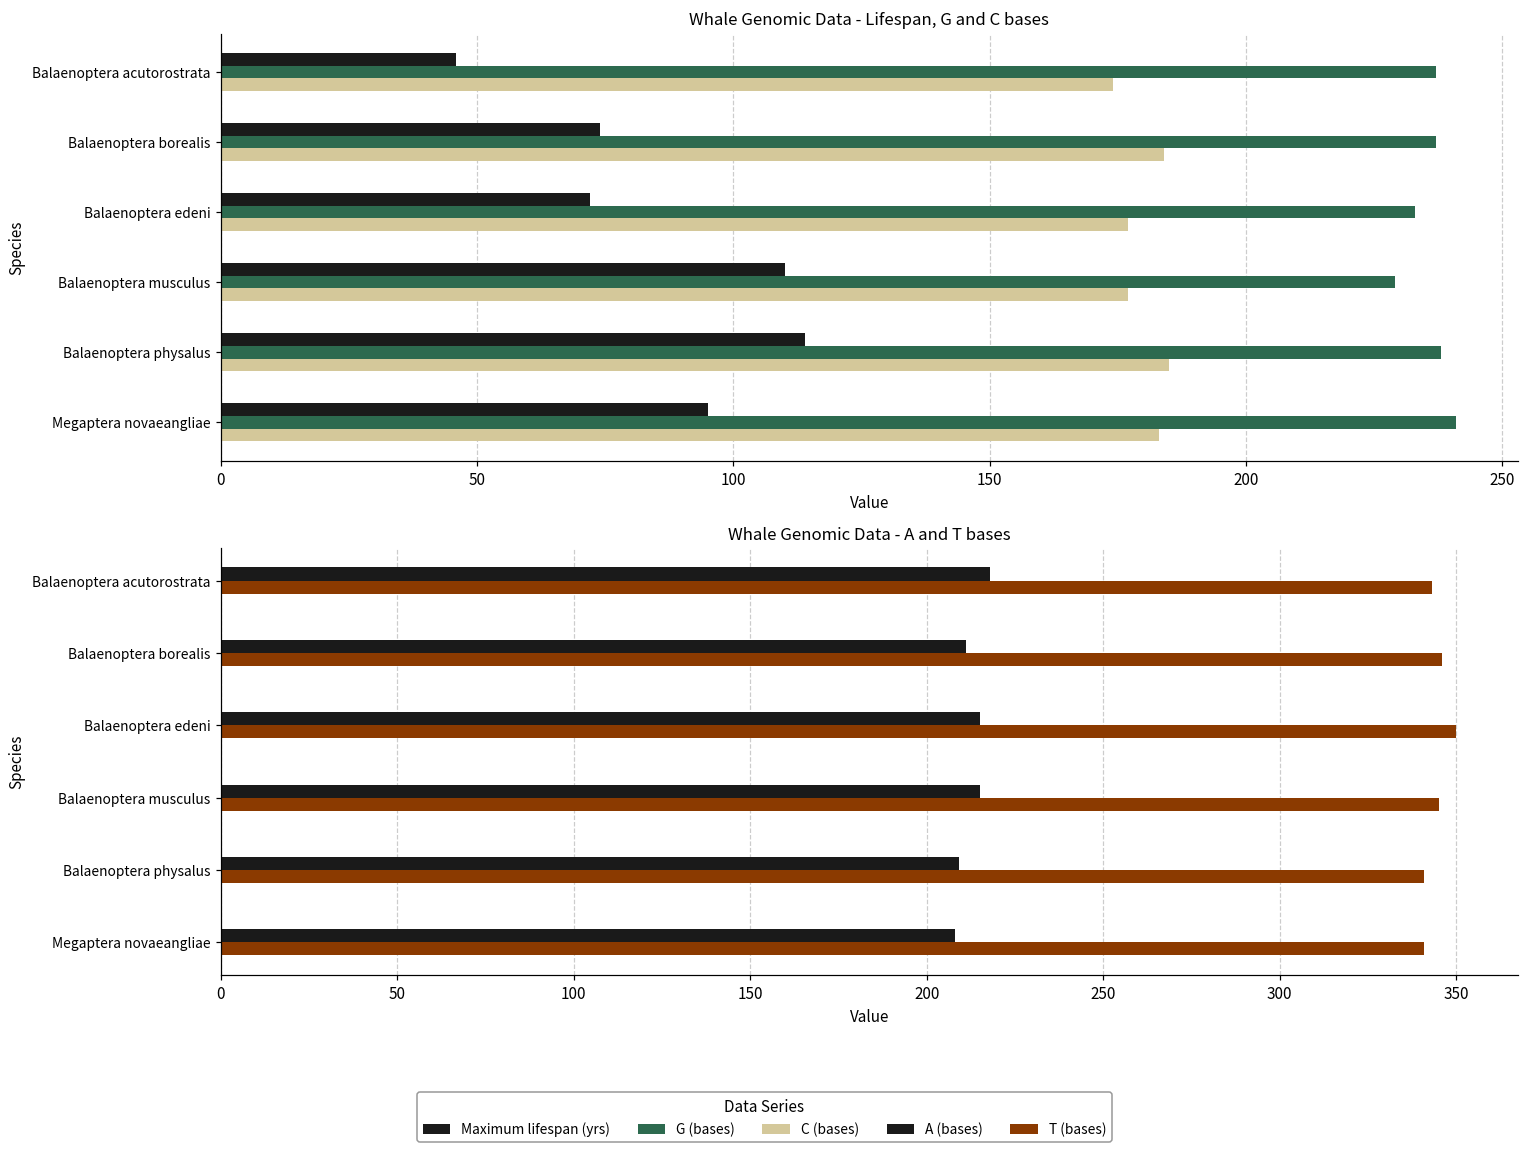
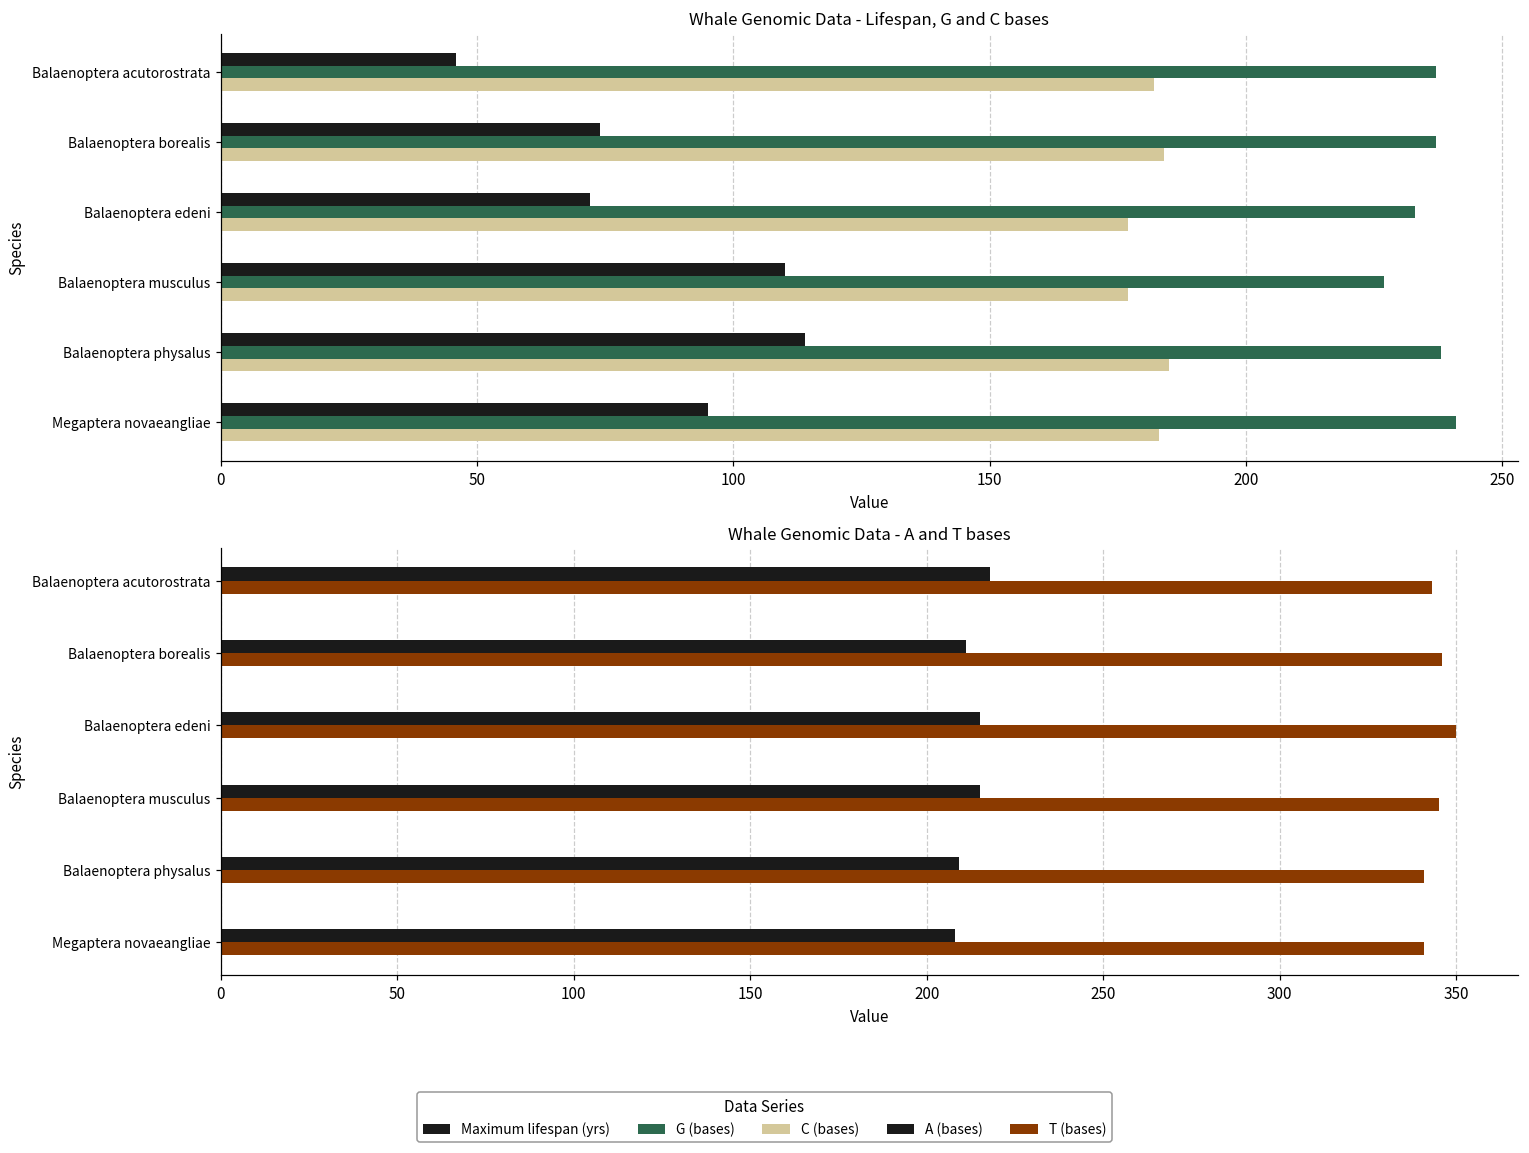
Whale Genomic Data - Lifespan, G and C bases, C (bases), Balaenoptera acutorostrata: 174 -> 182
Whale Genomic Data - Lifespan, G and C bases, G (bases), Balaenoptera musculus: 229 -> 227
